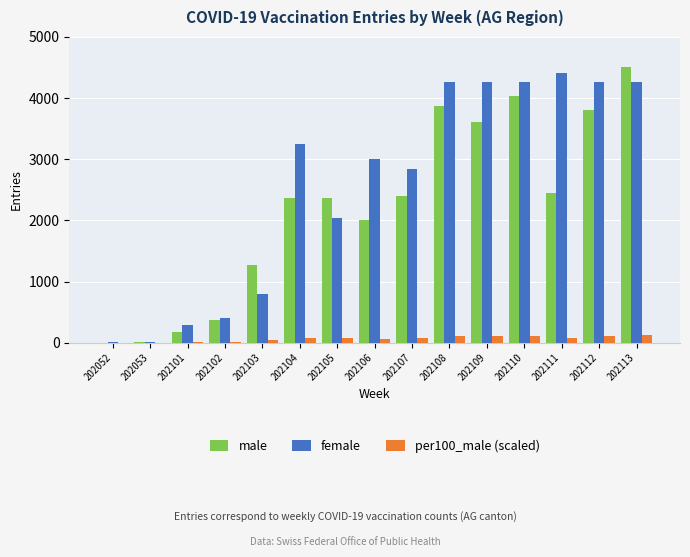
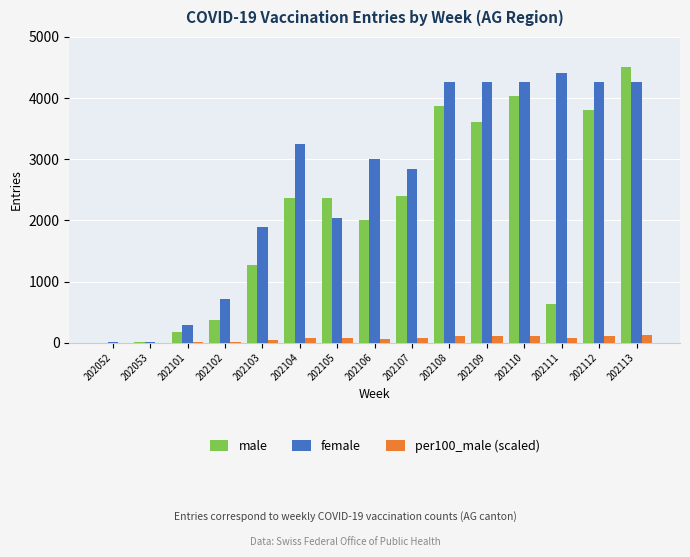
female, 202102: 400 -> 700
female, 202103: 800 -> 1900
male, 202111: 2400 -> 600
